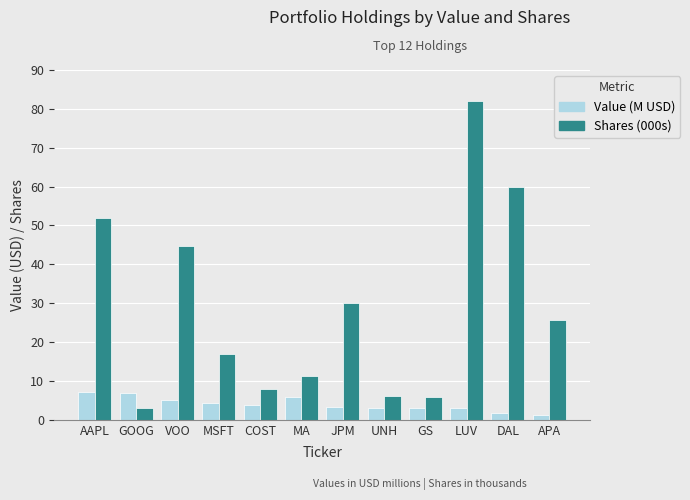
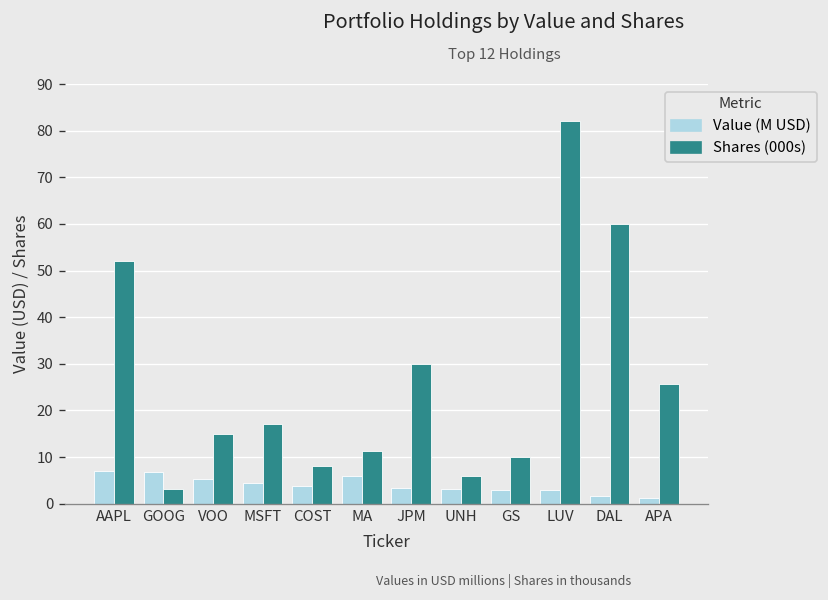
Shares (000s), VOO: 45 -> 15
Shares (000s), GS: 6 -> 10
